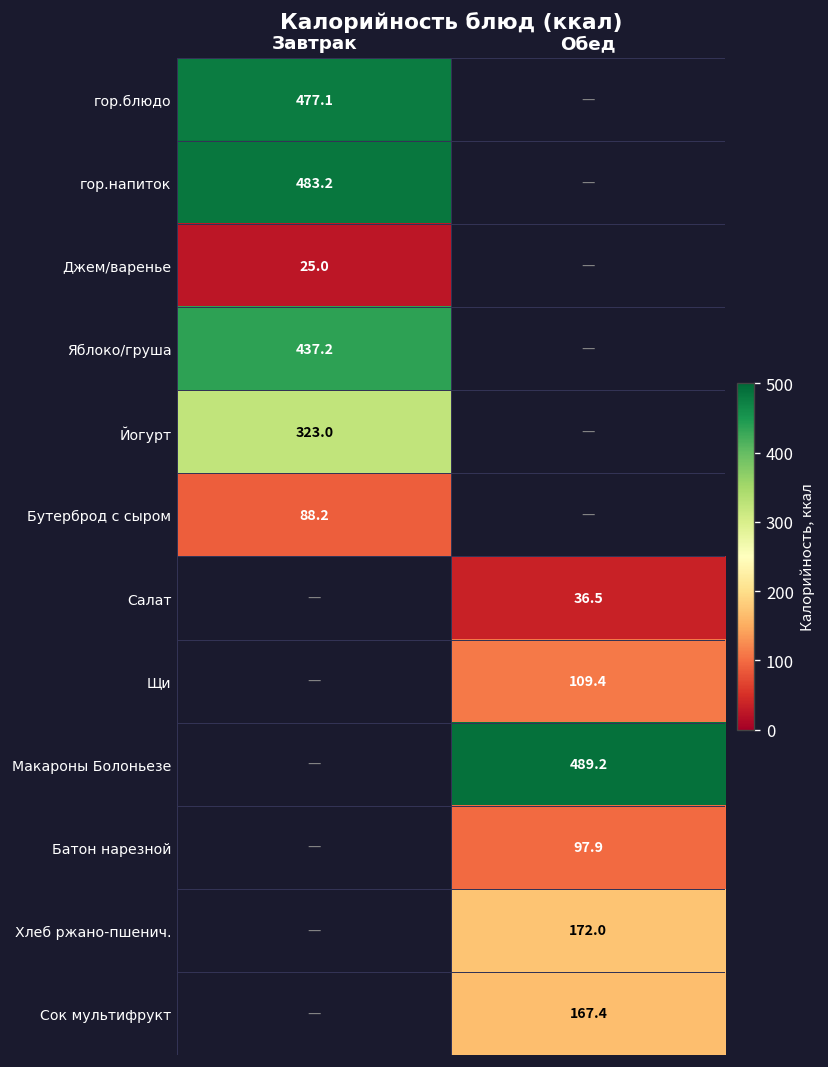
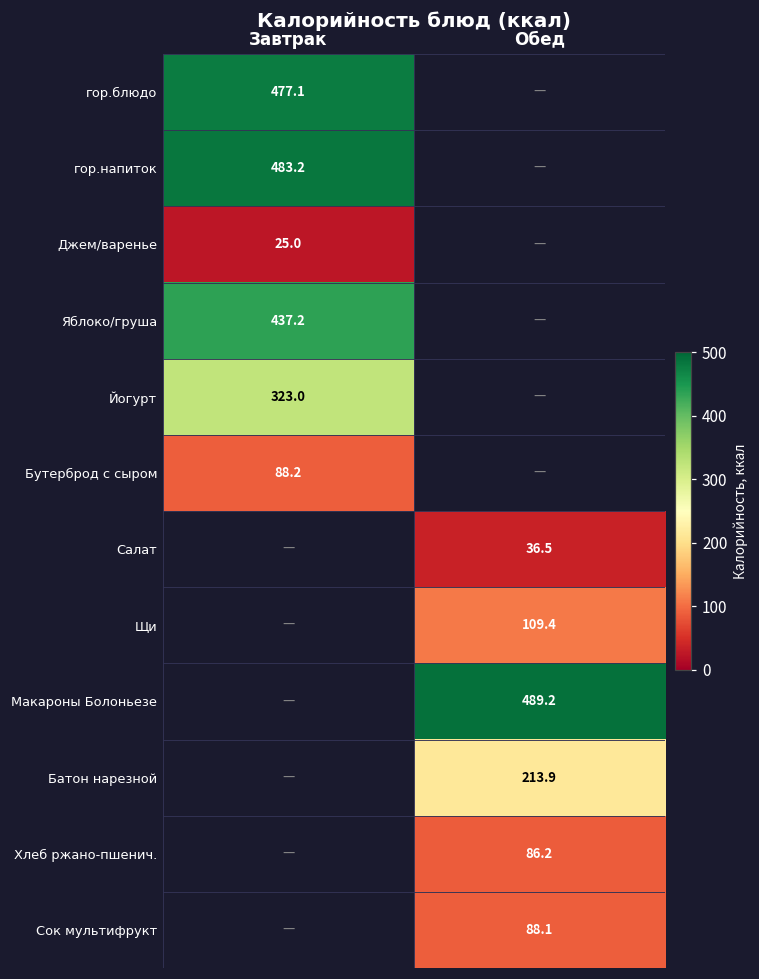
Батон нарезной, Обед: 97.9 -> 213.9
Хлеб ржано-пшенич., Обед: 172.0 -> 86.2
Сок мультифрукт, Обед: 167.4 -> 88.1
